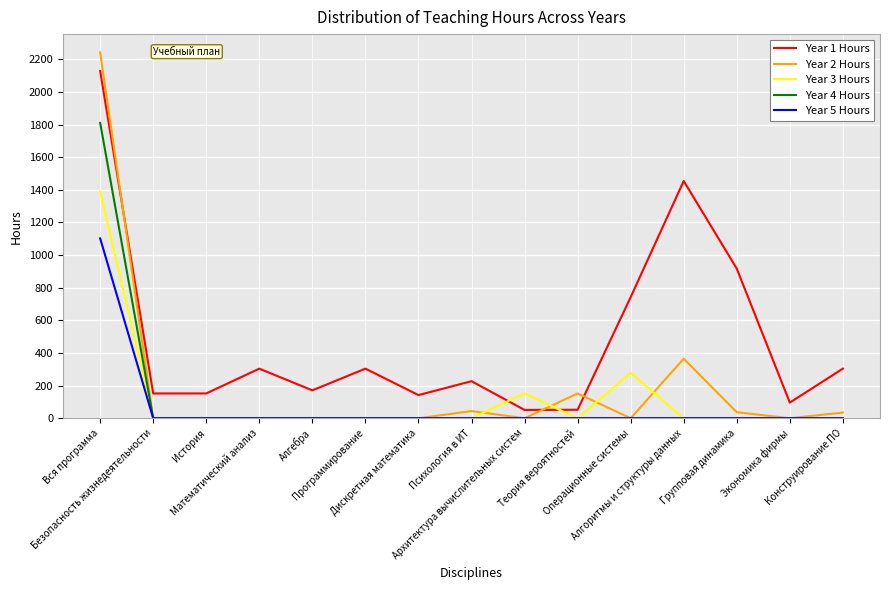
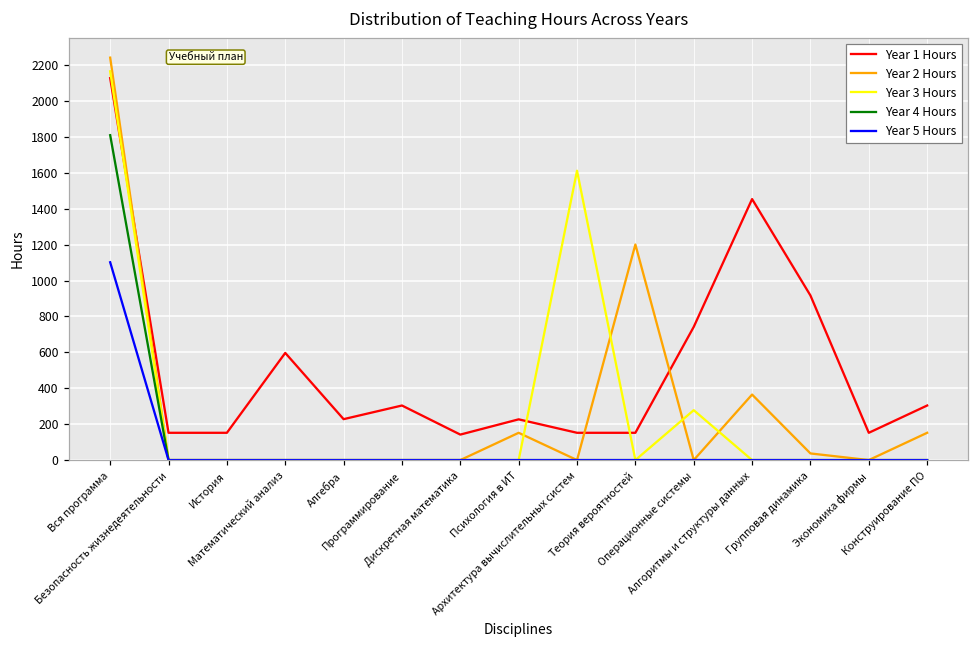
Year 3 Hours, Вся программа: 1390 -> 2170
Year 1 Hours, Математический анализ: 300 -> 600
Year 1 Hours, Алгебра: 170 -> 230
Year 2 Hours, Психология в ИТ: 40 -> 150
Year 1 Hours, Архитектура вычислительных систем: 50 -> 150
Year 3 Hours, Архитектура вычислительных систем: 150 -> 1610
Year 1 Hours, Теория вероятностей: 50 -> 150
Year 2 Hours, Теория вероятностей: 150 -> 1200
Year 1 Hours, Экономика фирмы: 100 -> 150
Year 2 Hours, Конструирование ПО: 40 -> 150
